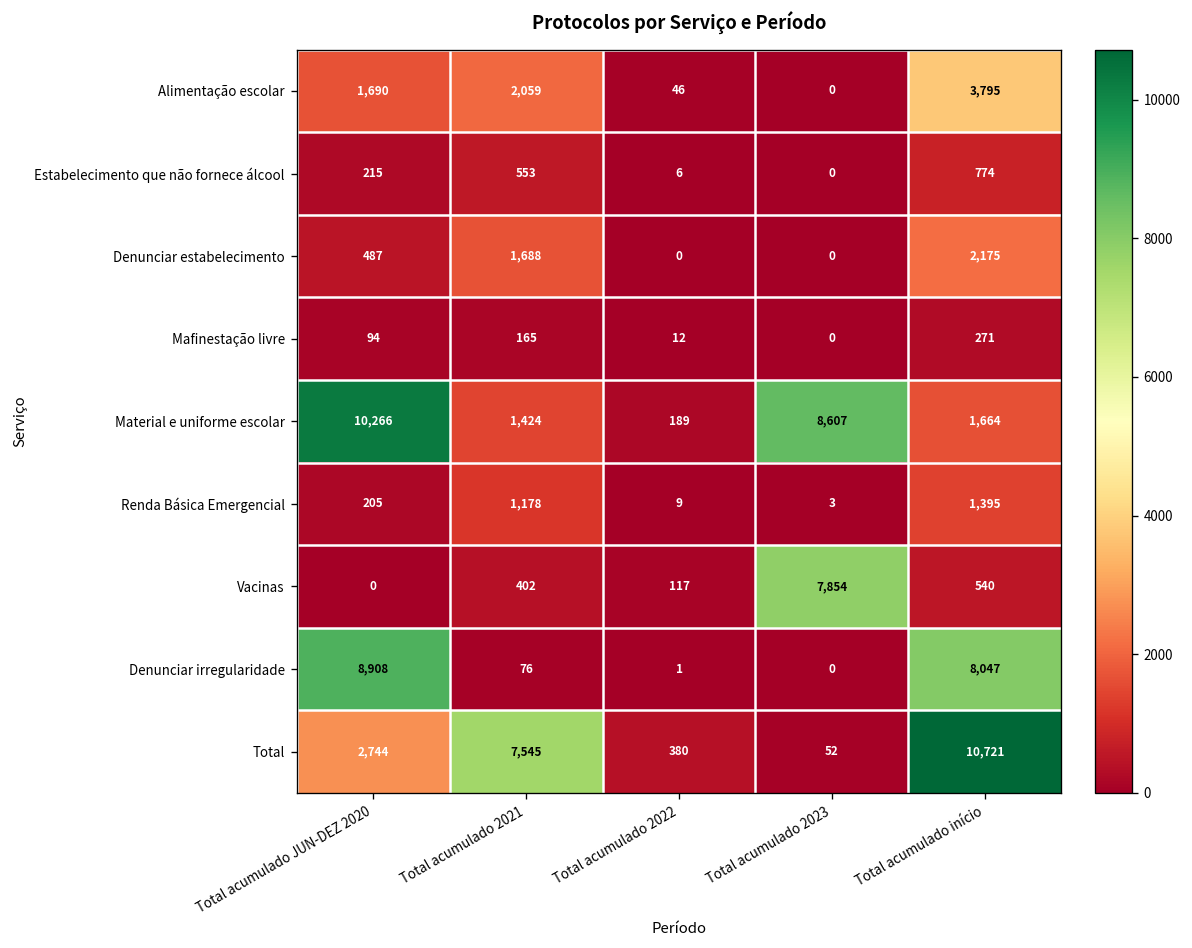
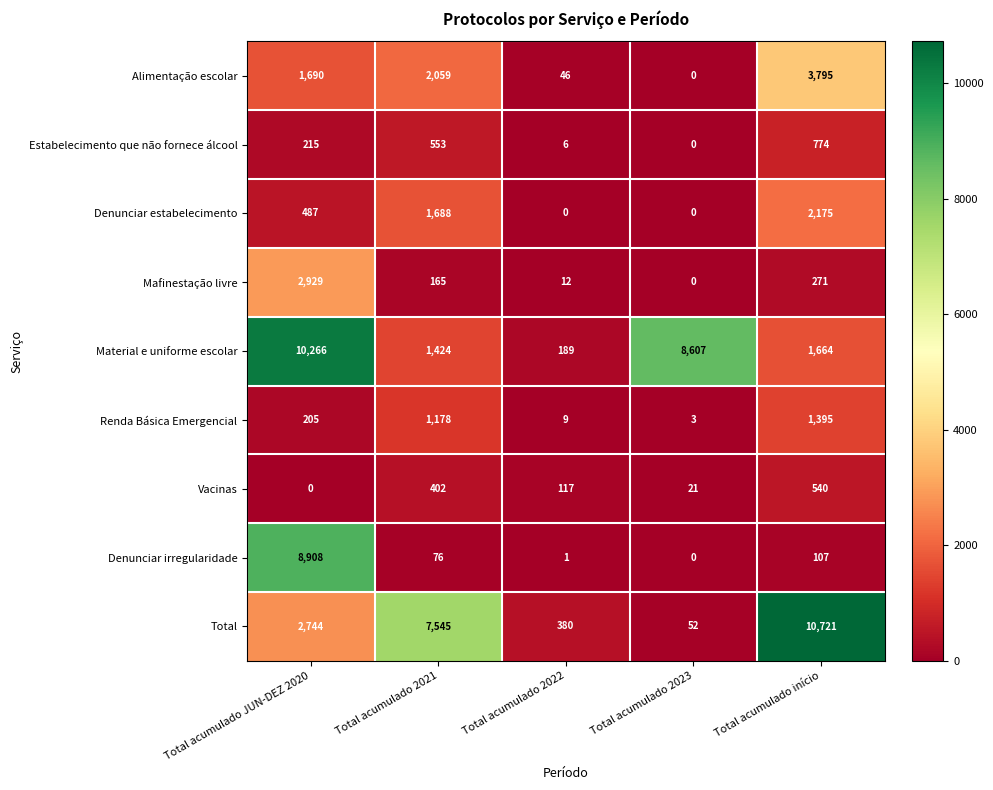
Mafinestação livre, Total acumulado JUN-DEZ 2020: 94 -> 2,929
Vacinas, Total acumulado 2023: 7,854 -> 21
Denunciar irregularidade, Total acumulado início: 8,047 -> 107
